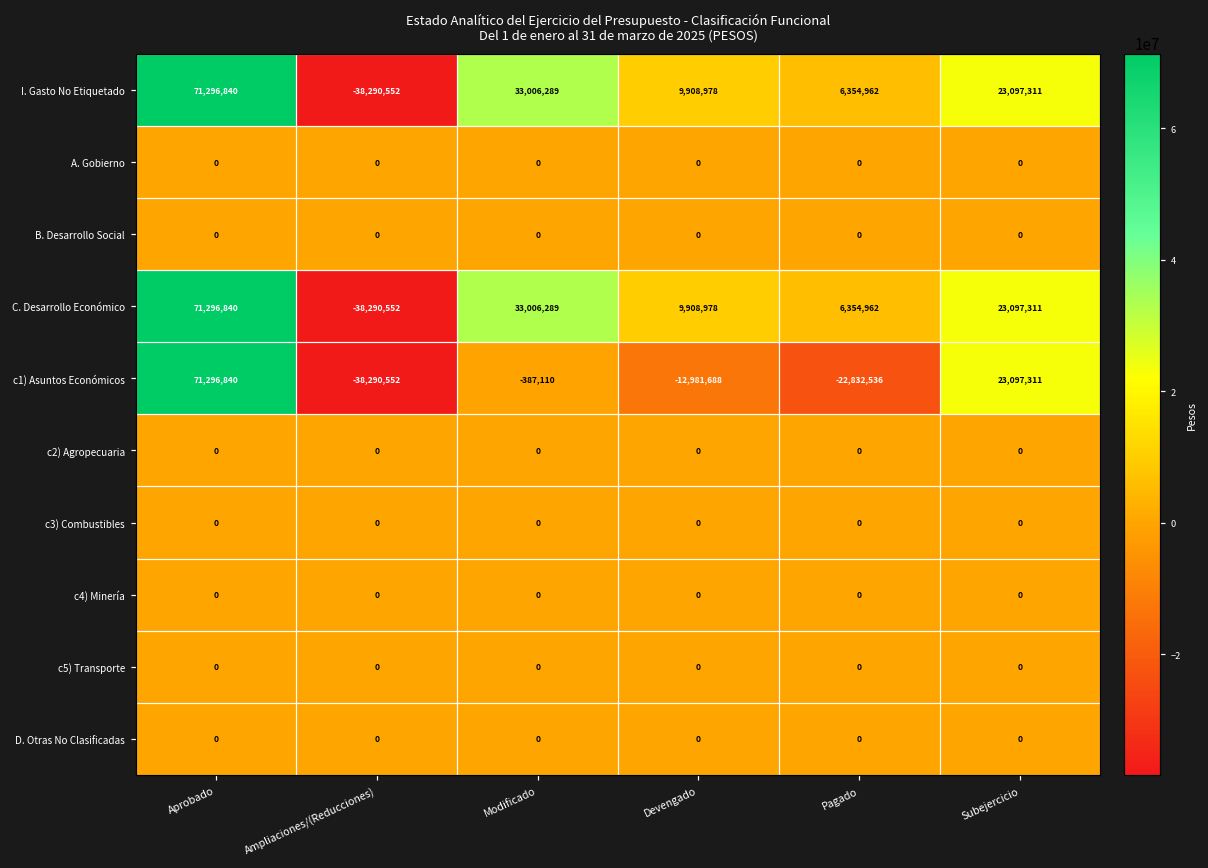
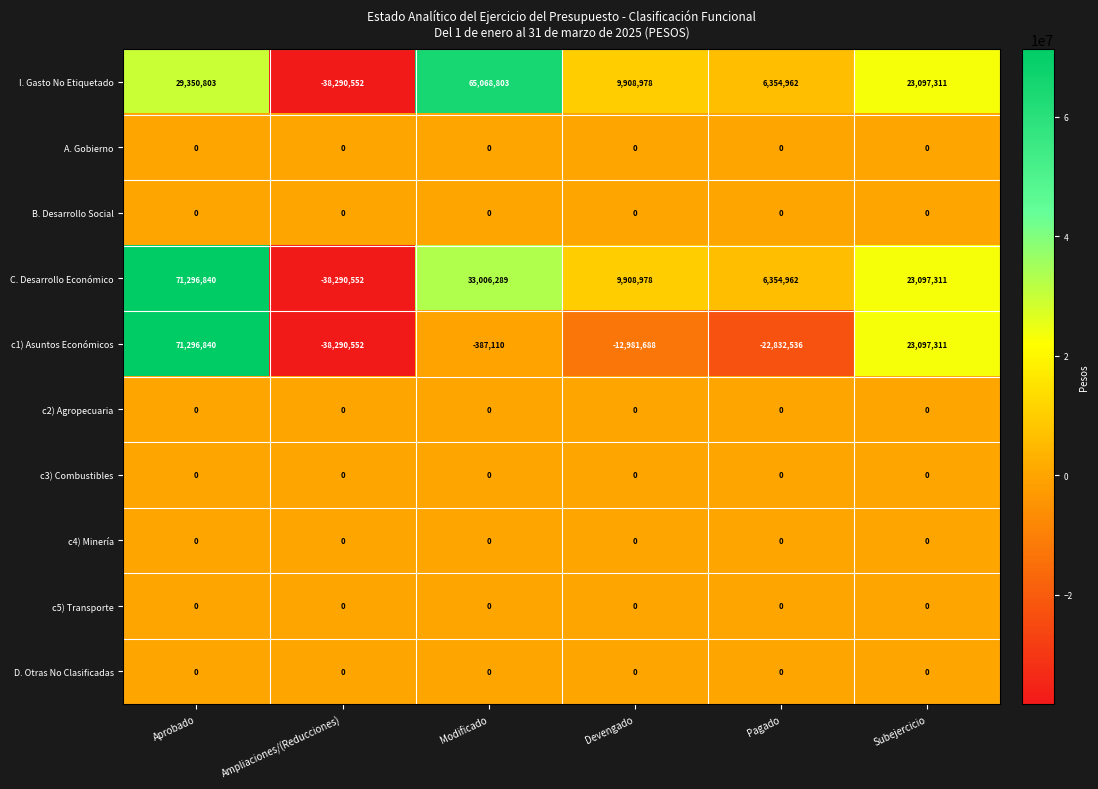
I. Gasto No Etiquetado, Aprobado: 71,296,840 -> 29,350,803
I. Gasto No Etiquetado, Modificado: 33,006,289 -> 65,068,803
